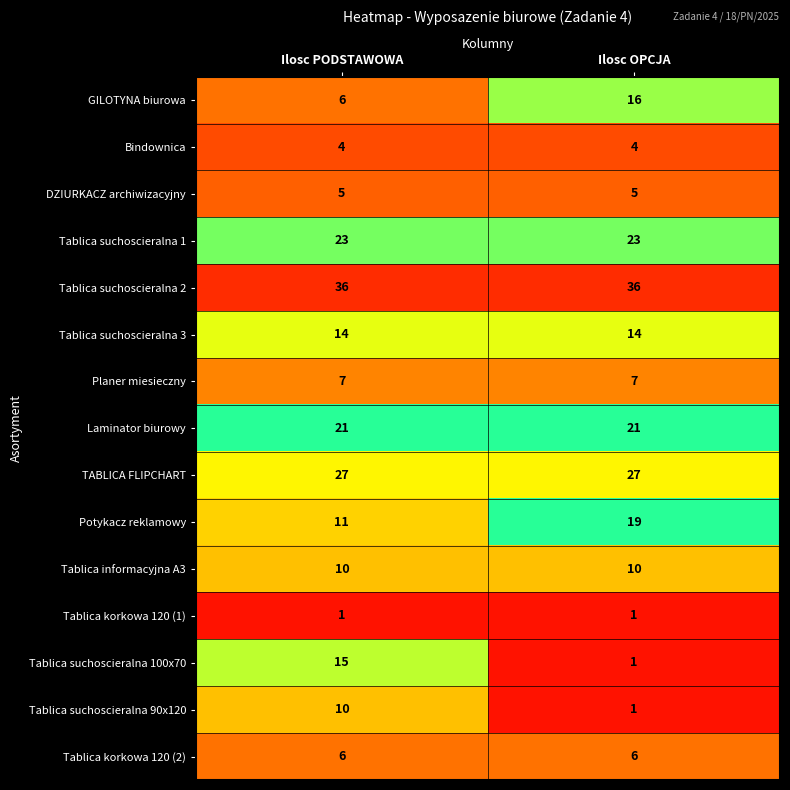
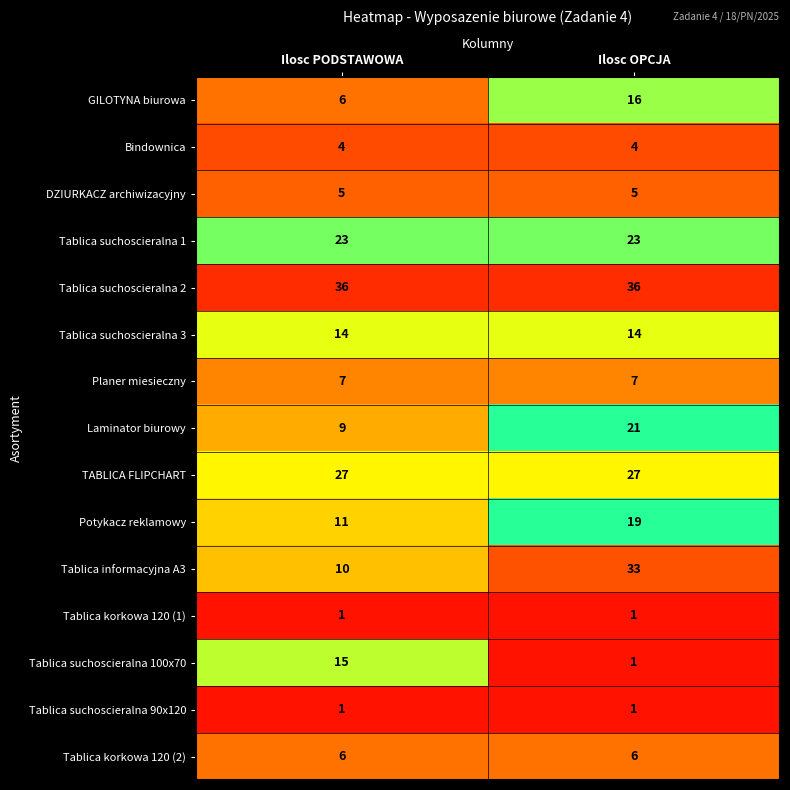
Laminator biurowy, Ilosc PODSTAWOWA: 21 -> 9
Tablica informacyjna A3, Ilosc OPCJA: 10 -> 33
Tablica suchoscieralna 90x120, Ilosc PODSTAWOWA: 10 -> 1
